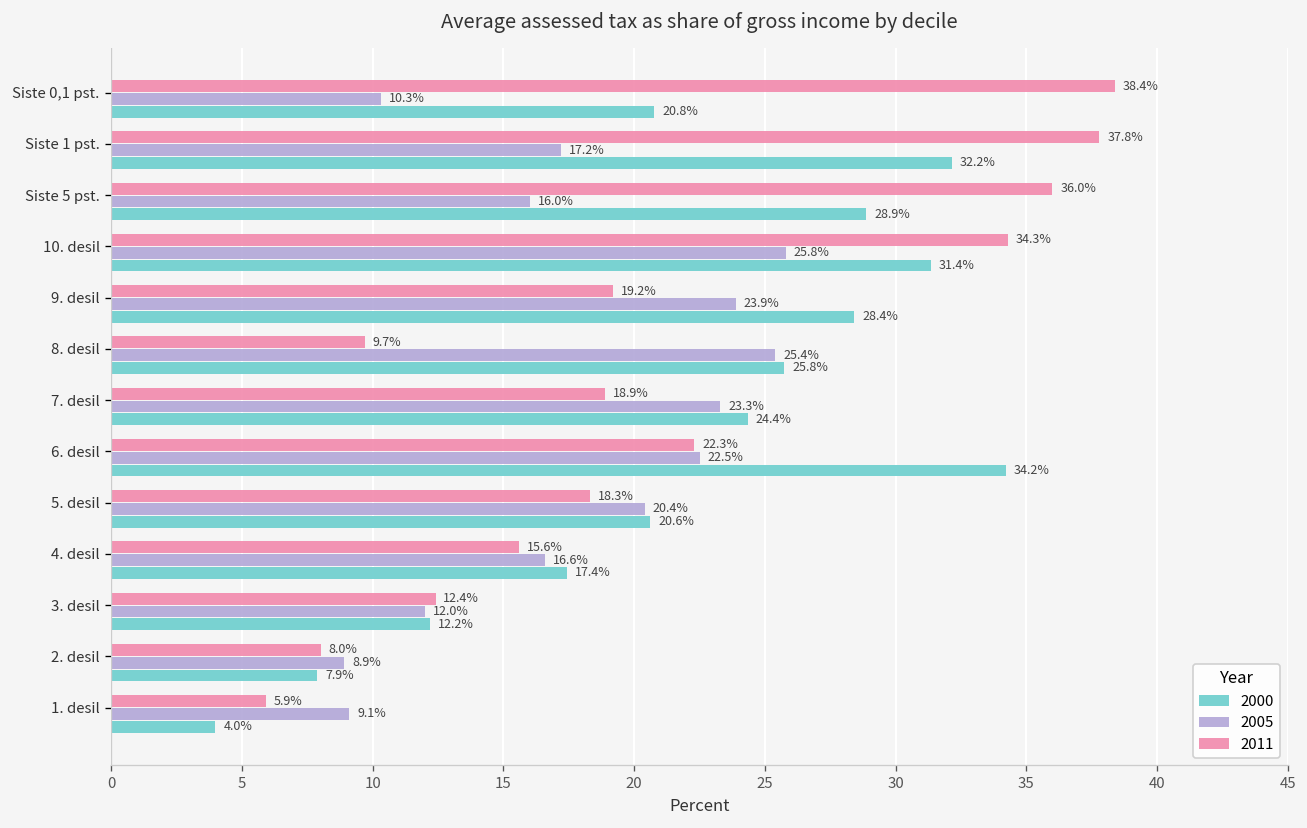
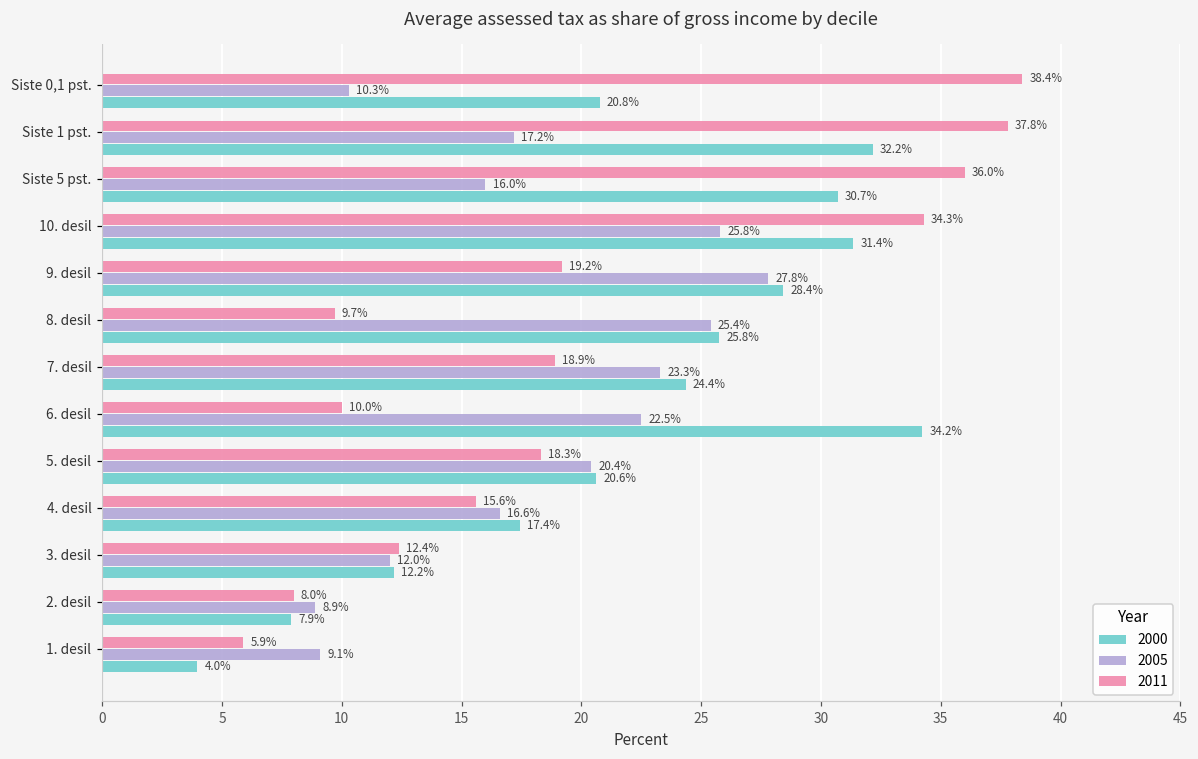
2000, Siste 5 pst.: 28.9% -> 30.7%
2005, 9. desil: 23.9% -> 27.8%
2011, 6. desil: 22.3% -> 10.0%
